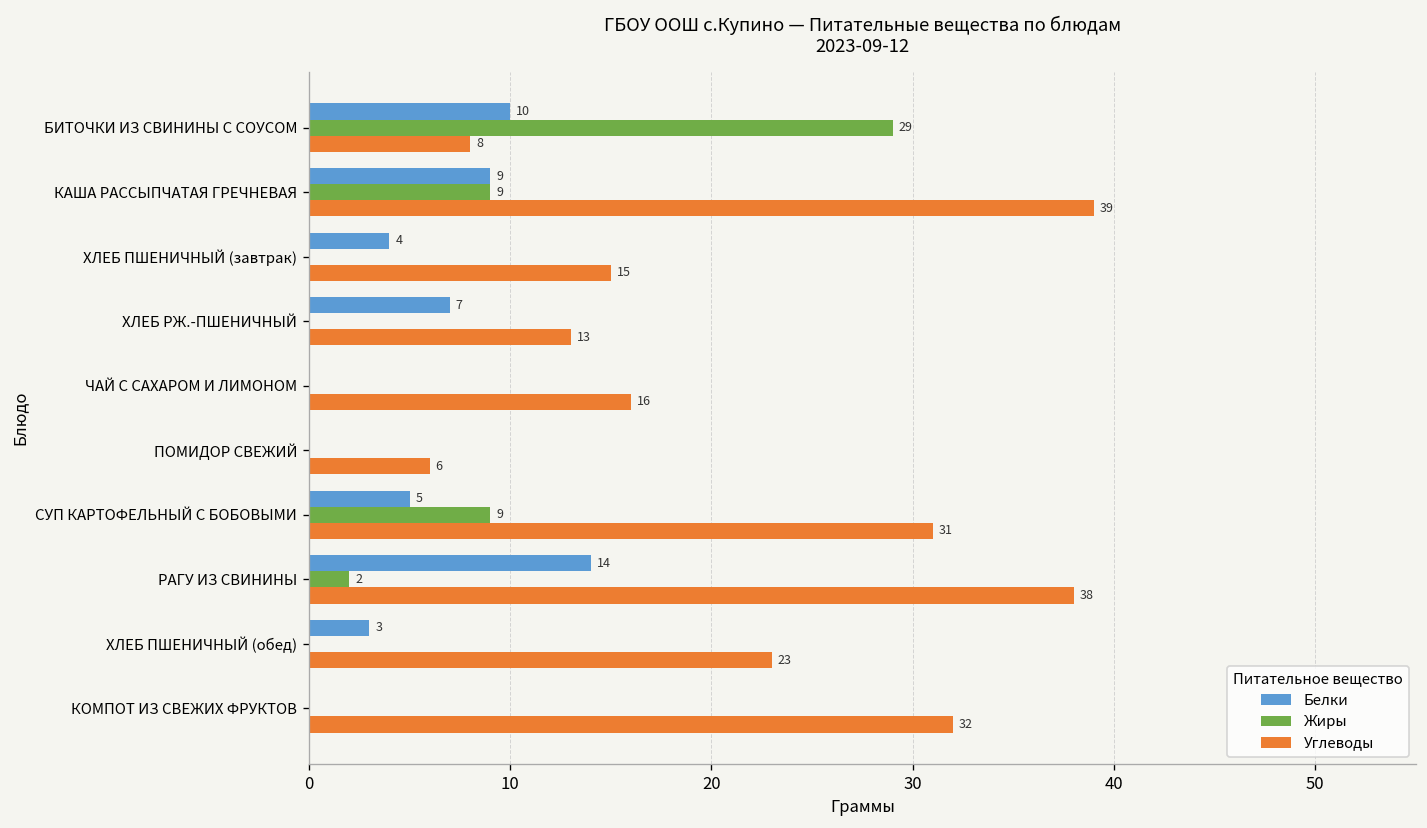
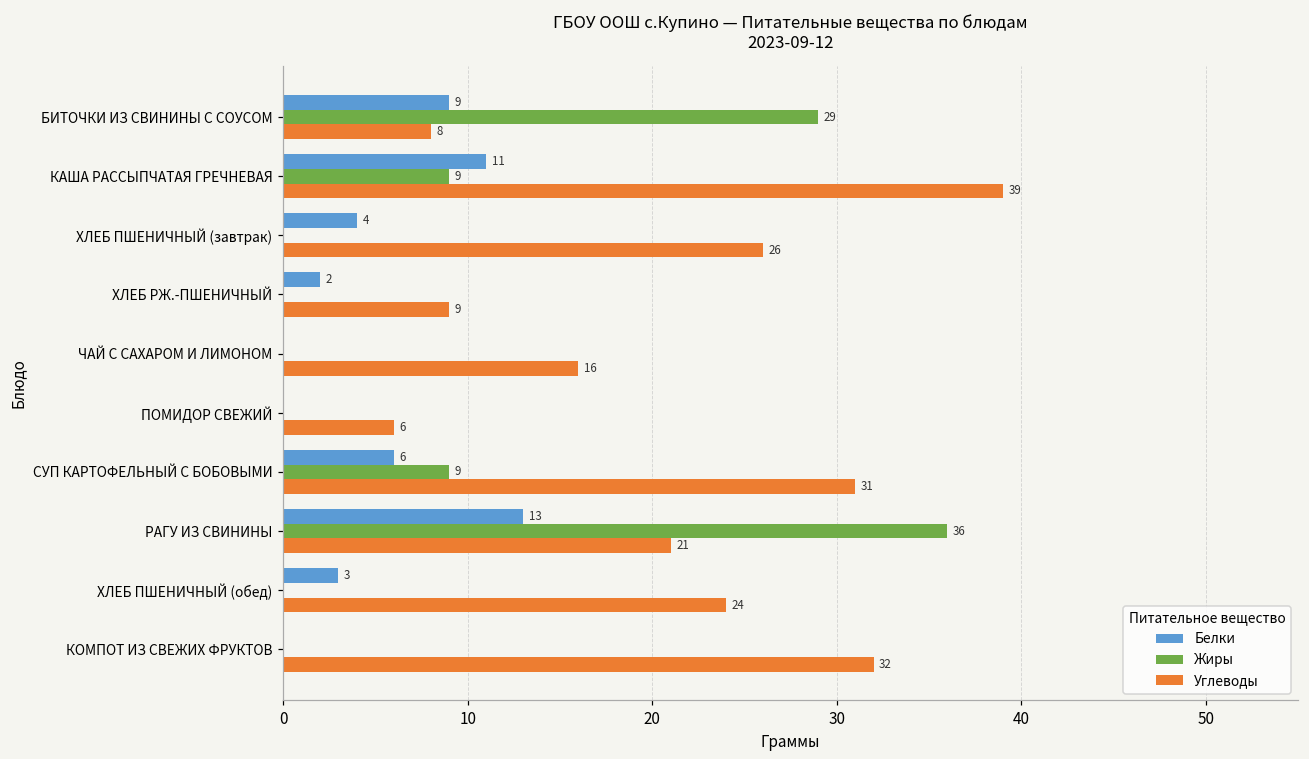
Белки, БИТОЧКИ ИЗ СВИНИНЫ С СОУСОМ: 10 -> 9
Белки, КАША РАССЫПЧАТАЯ ГРЕЧНЕВАЯ: 9 -> 11
Углеводы, ХЛЕБ ПШЕНИЧНЫЙ (завтрак): 15 -> 26
Белки, ХЛЕБ РЖ.-ПШЕНИЧНЫЙ: 7 -> 2
Углеводы, ХЛЕБ РЖ.-ПШЕНИЧНЫЙ: 13 -> 9
Белки, СУП КАРТОФЕЛЬНЫЙ С БОБОВЫМИ: 5 -> 6
Белки, РАГУ ИЗ СВИНИНЫ: 14 -> 13
Жиры, РАГУ ИЗ СВИНИНЫ: 2 -> 36
Углеводы, РАГУ ИЗ СВИНИНЫ: 38 -> 21
Углеводы, ХЛЕБ ПШЕНИЧНЫЙ (обед): 23 -> 24
